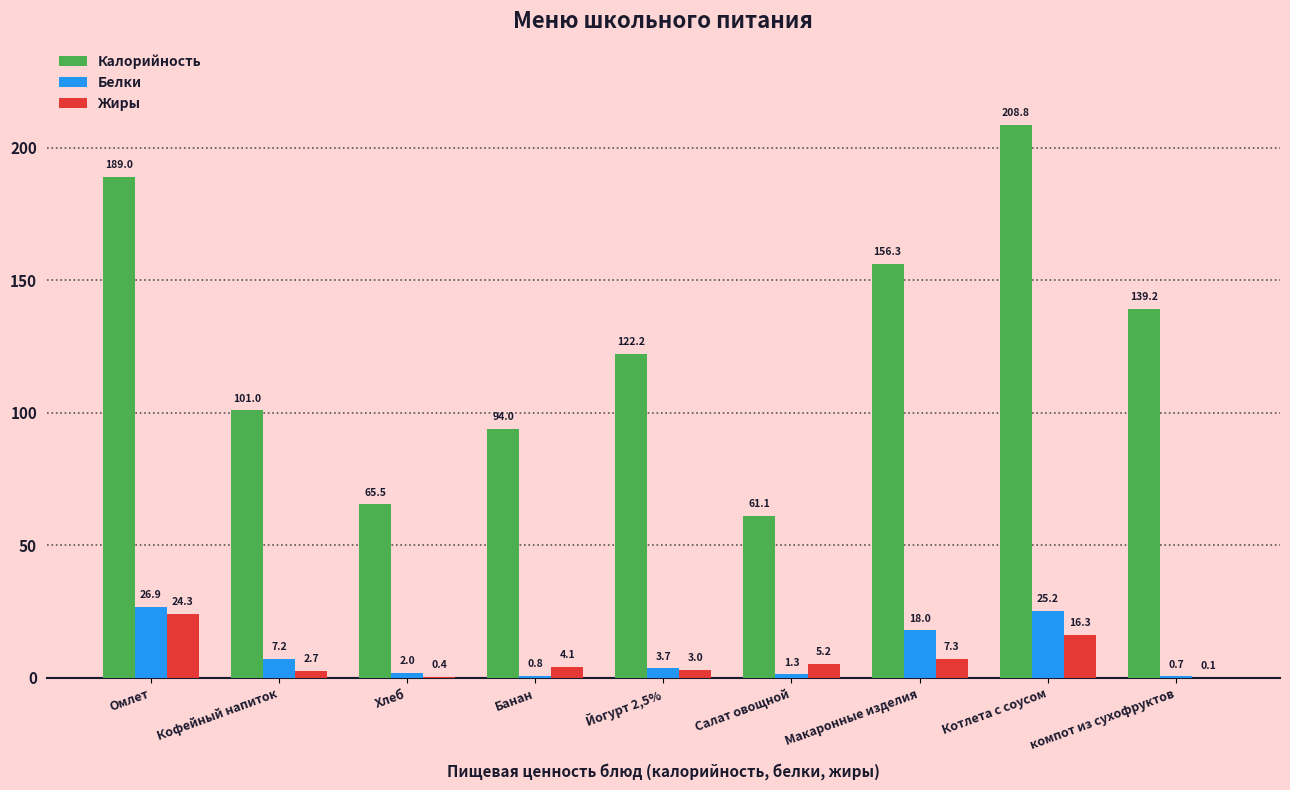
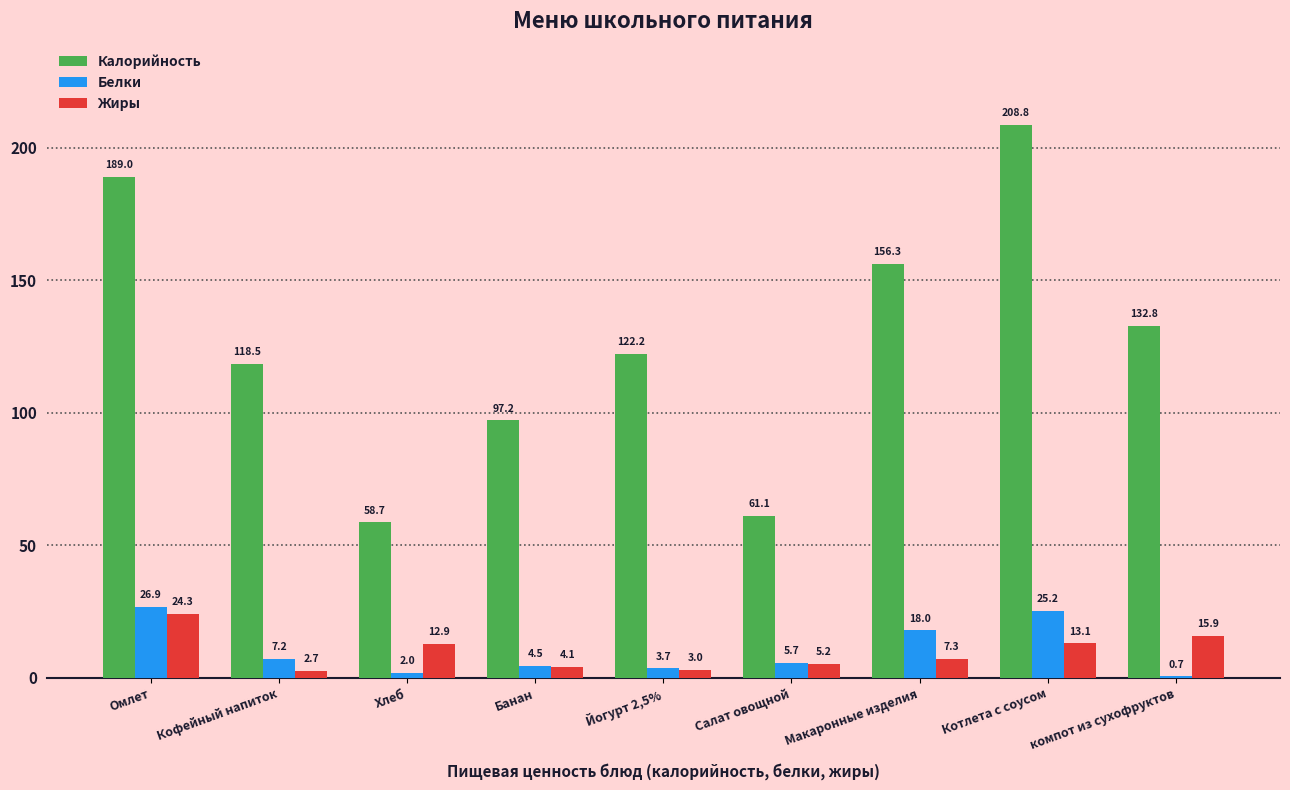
Калорийность, Кофейный напиток: 101.0 -> 118.5
Калорийность, Хлеб: 65.5 -> 58.7
Жиры, Хлеб: 0.4 -> 12.9
Калорийность, Банан: 94.0 -> 97.2
Белки, Банан: 0.8 -> 4.5
Белки, Салат овощной: 1.3 -> 5.7
Жиры, Котлета с соусом: 16.3 -> 13.1
Калорийность, компот из сухофруктов: 139.2 -> 132.8
Жиры, компот из сухофруктов: 0.1 -> 15.9
